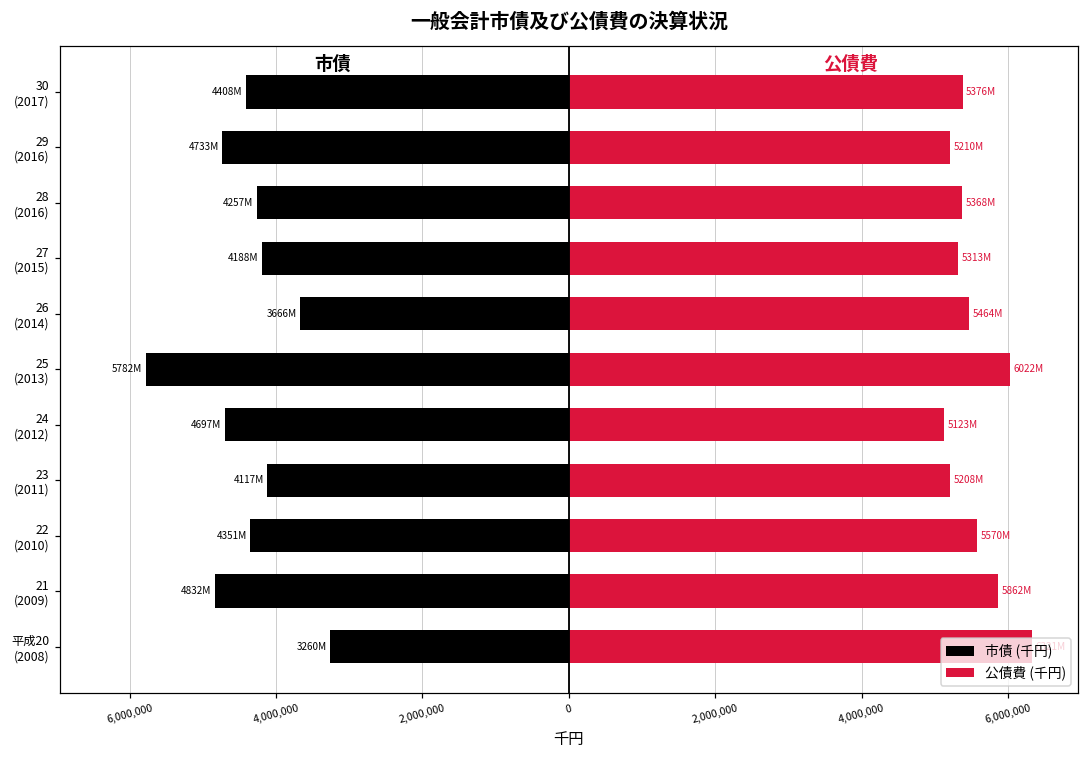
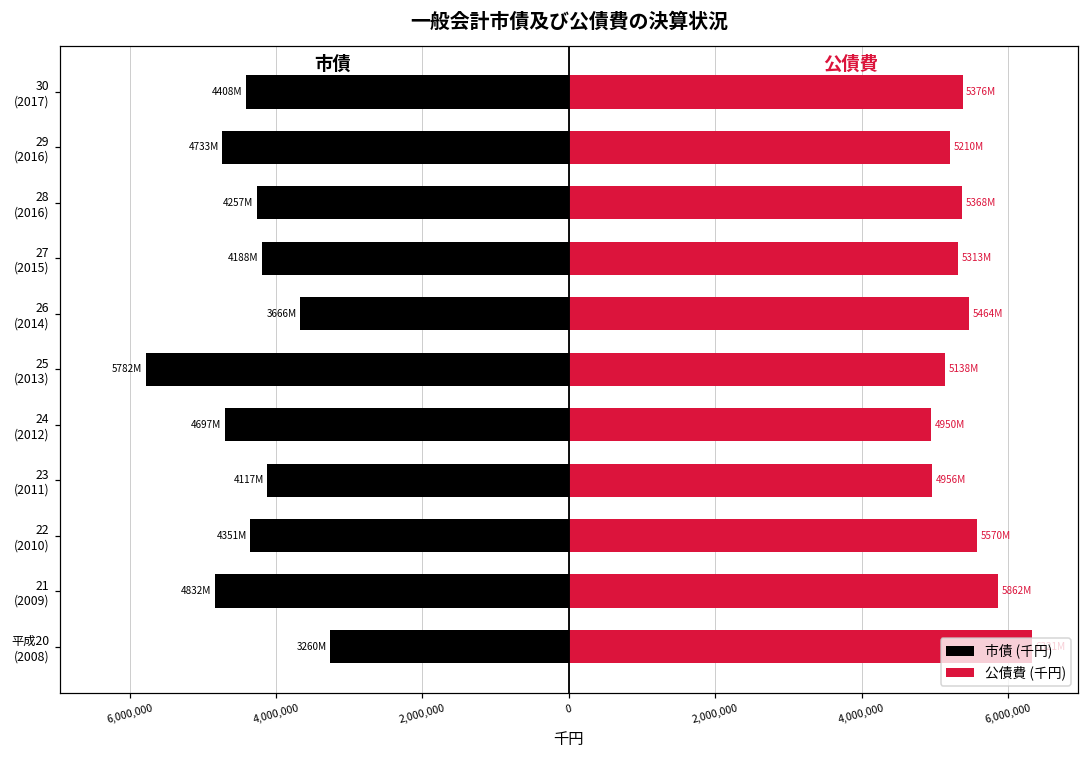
公債費 (千円), 25 (2013): 6022M -> 5138M
公債費 (千円), 24 (2012): 5123M -> 4950M
公債費 (千円), 23 (2011): 5208M -> 4956M
